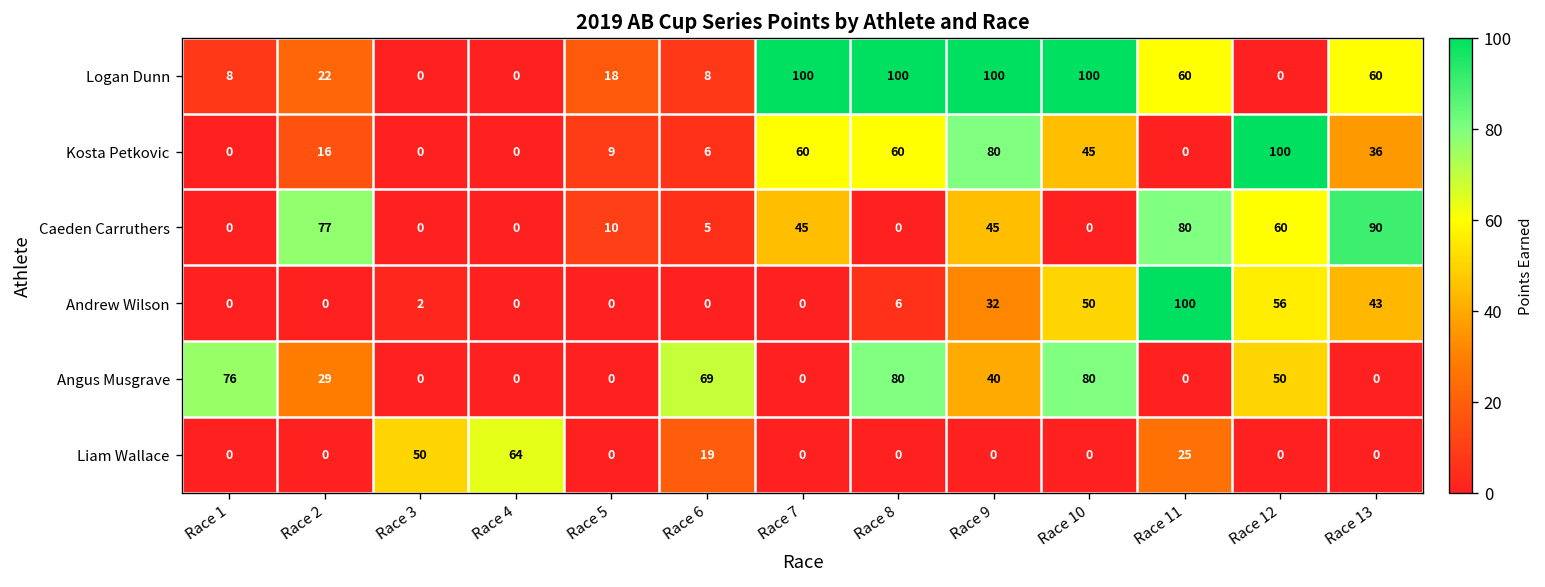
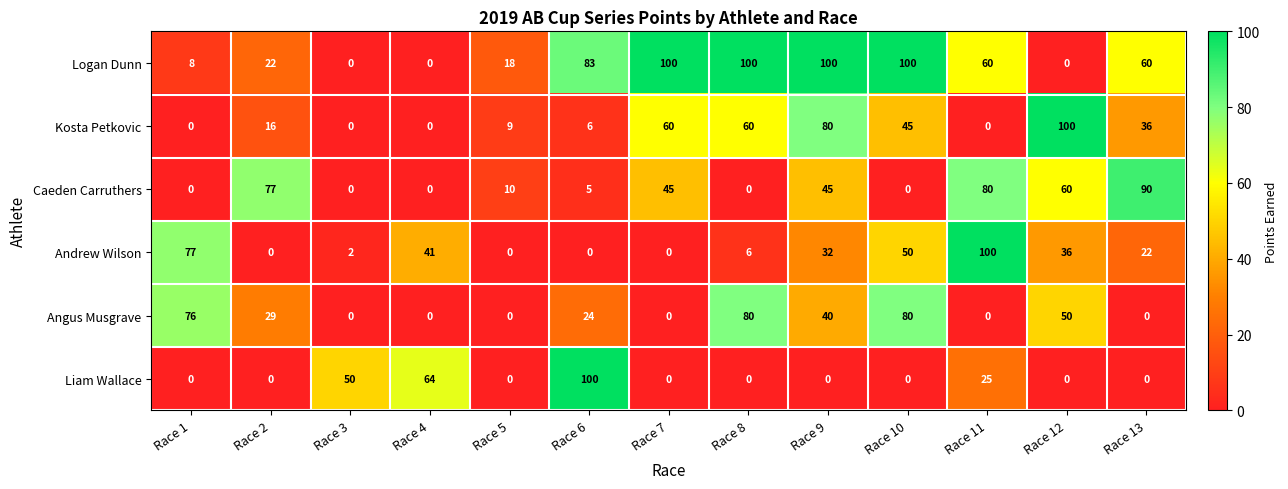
Logan Dunn, Race 6: 8 -> 83
Andrew Wilson, Race 1: 0 -> 77
Andrew Wilson, Race 4: 0 -> 41
Andrew Wilson, Race 12: 56 -> 36
Andrew Wilson, Race 13: 43 -> 22
Angus Musgrave, Race 6: 69 -> 24
Liam Wallace, Race 6: 19 -> 100
